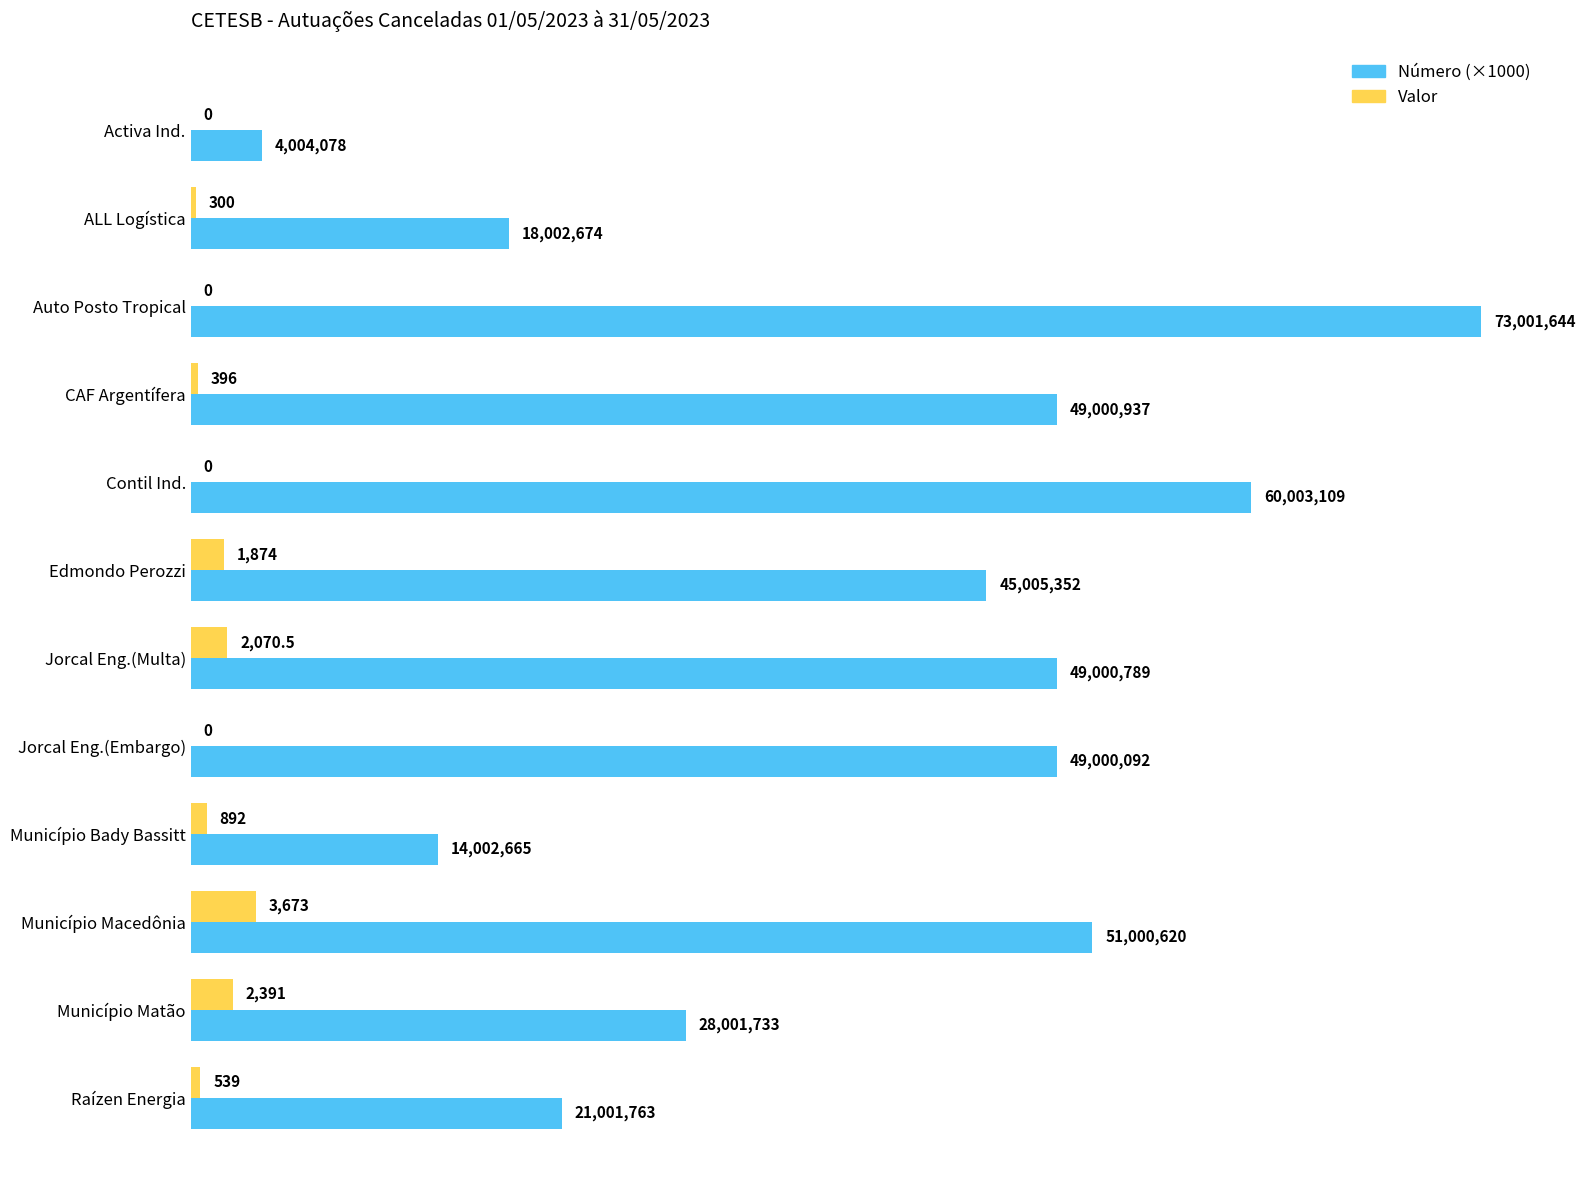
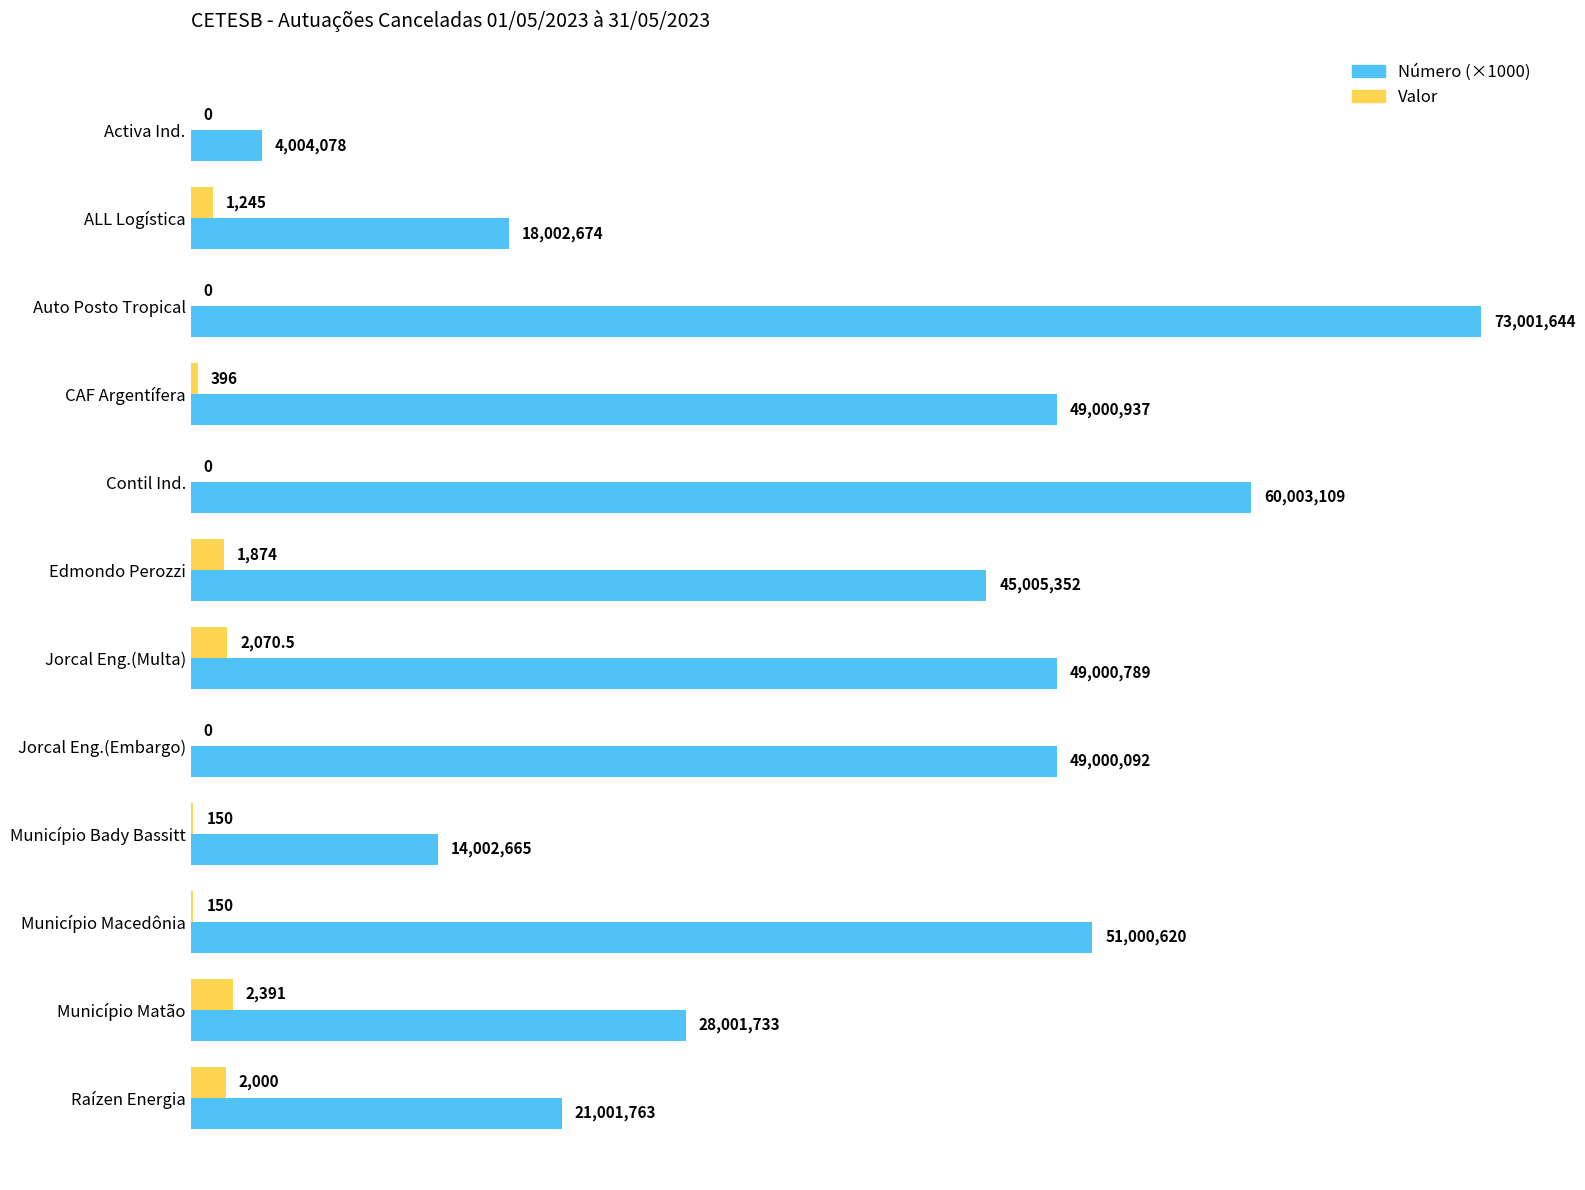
Valor, ALL Logística: 300 -> 1,245
Valor, Município Bady Bassitt: 892 -> 150
Valor, Município Macedônia: 3,673 -> 150
Valor, Raízen Energia: 539 -> 2,000
